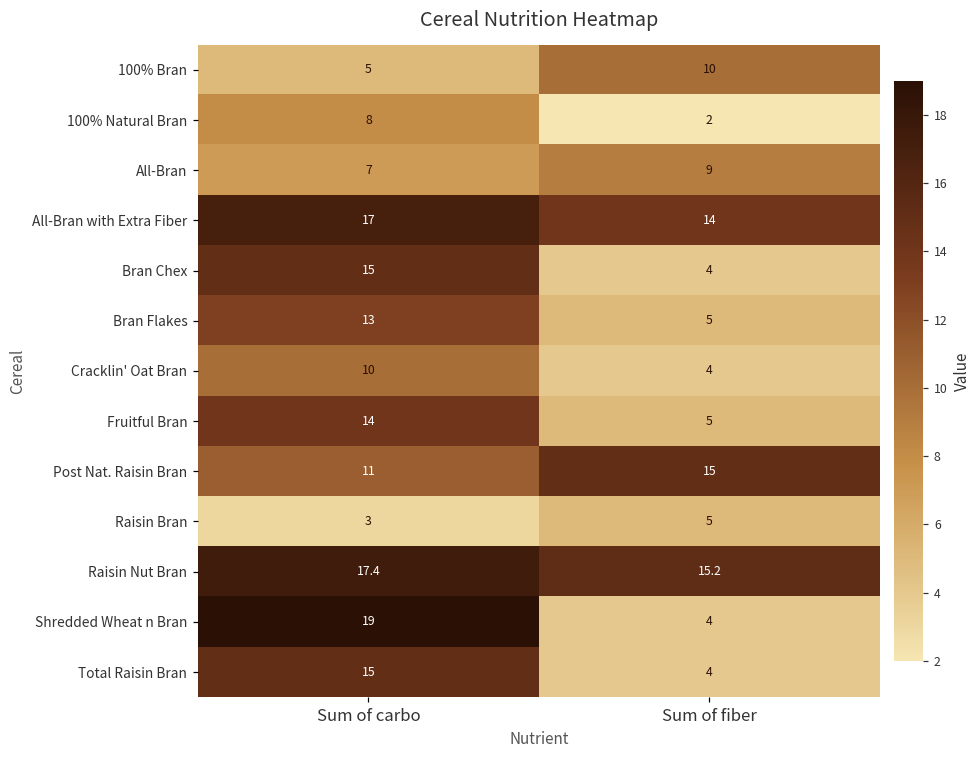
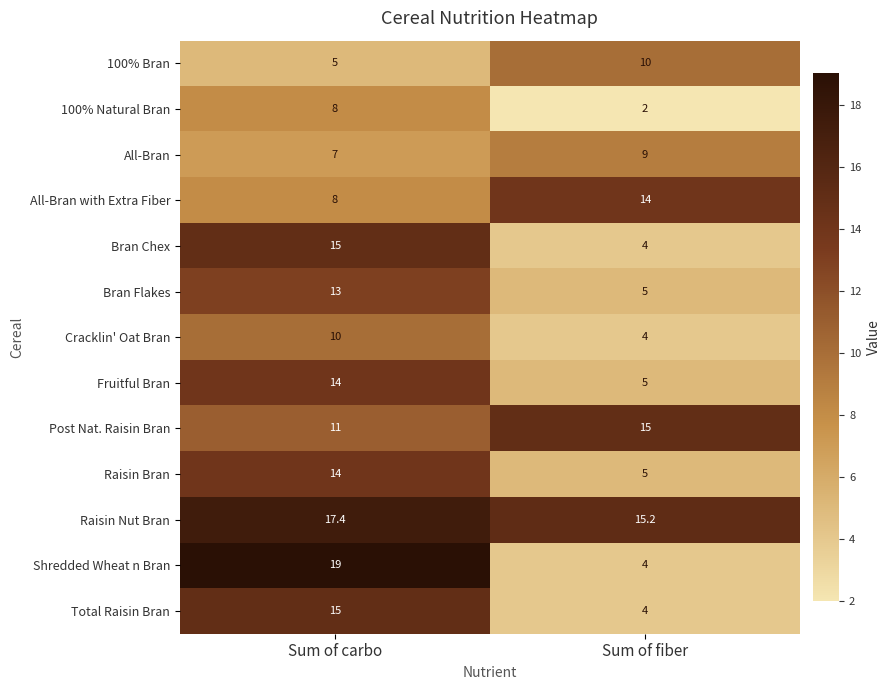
All-Bran with Extra Fiber, Sum of carbo: 17 -> 8
Raisin Bran, Sum of carbo: 3 -> 14
